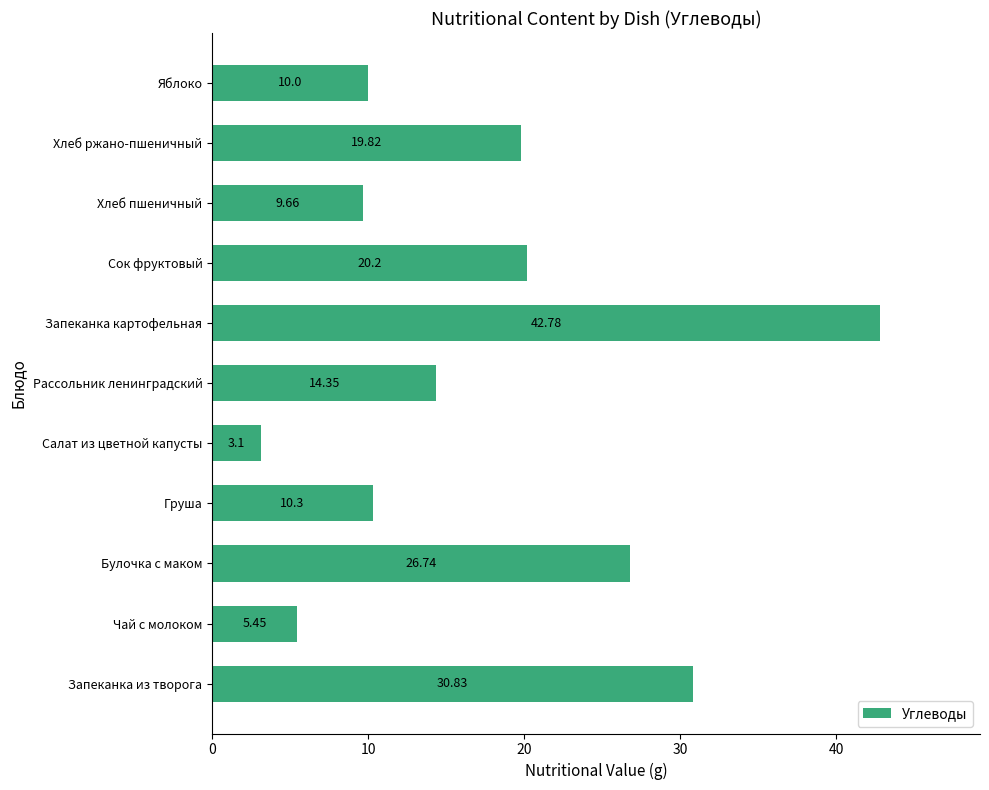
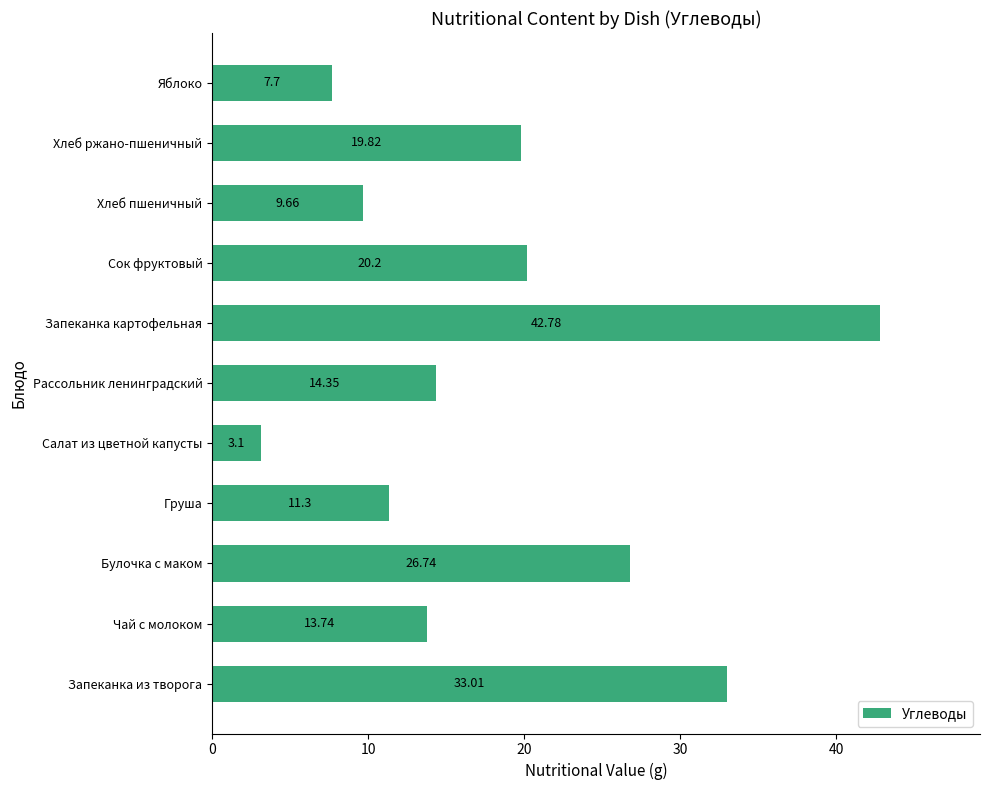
Яблоко: 10.0 -> 7.7
Груша: 10.3 -> 11.3
Чай с молоком: 5.45 -> 13.74
Запеканка из творога: 30.83 -> 33.01
